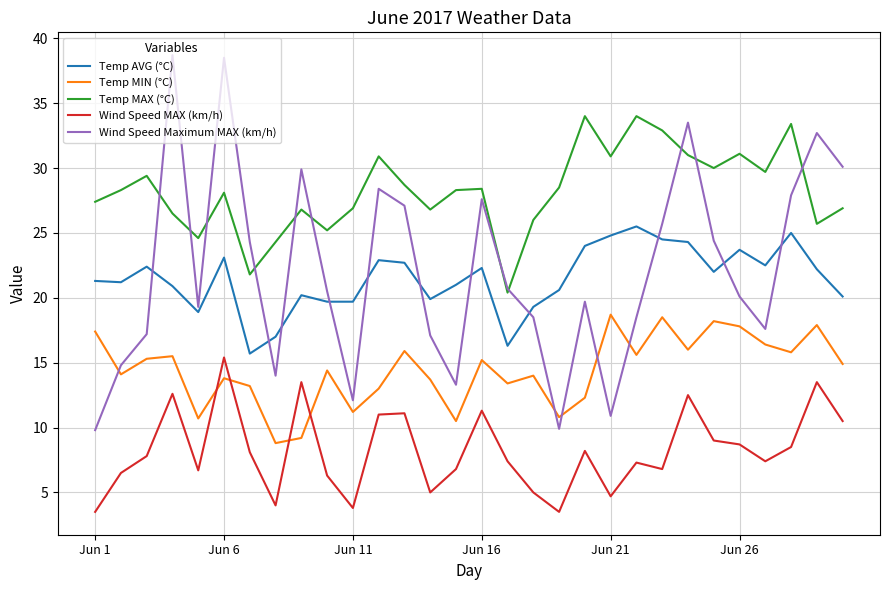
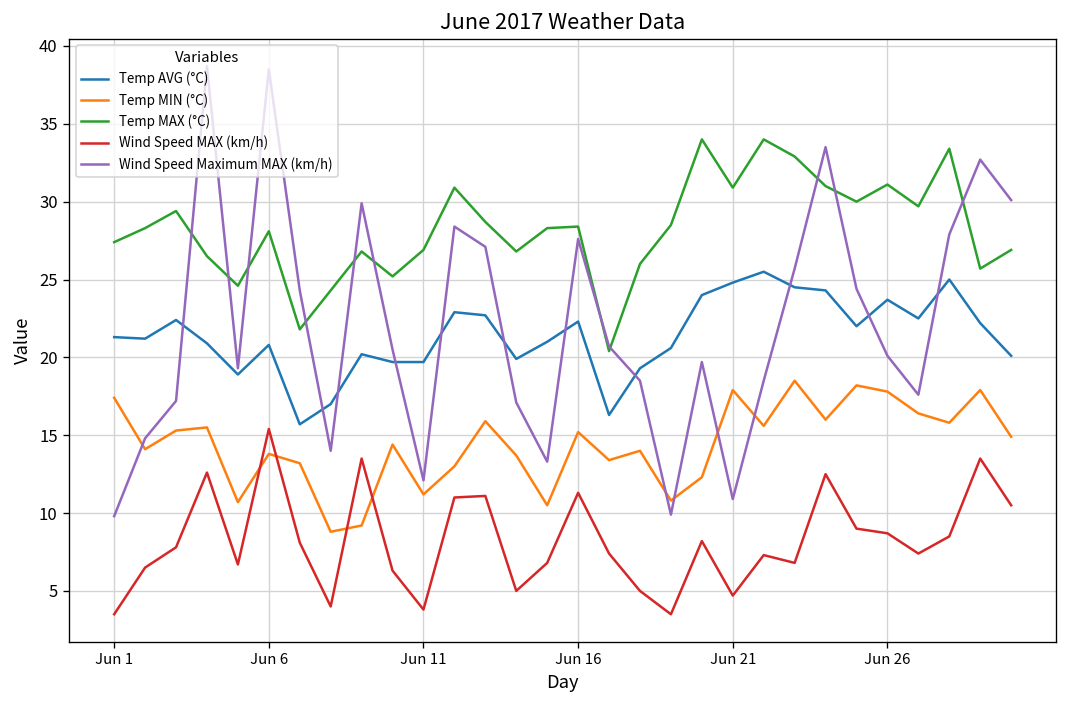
Temp AVG (°C), Jun 6: 23.1 -> 20.8
Temp MIN (°C), Jun 21: 18.7 -> 17.9
